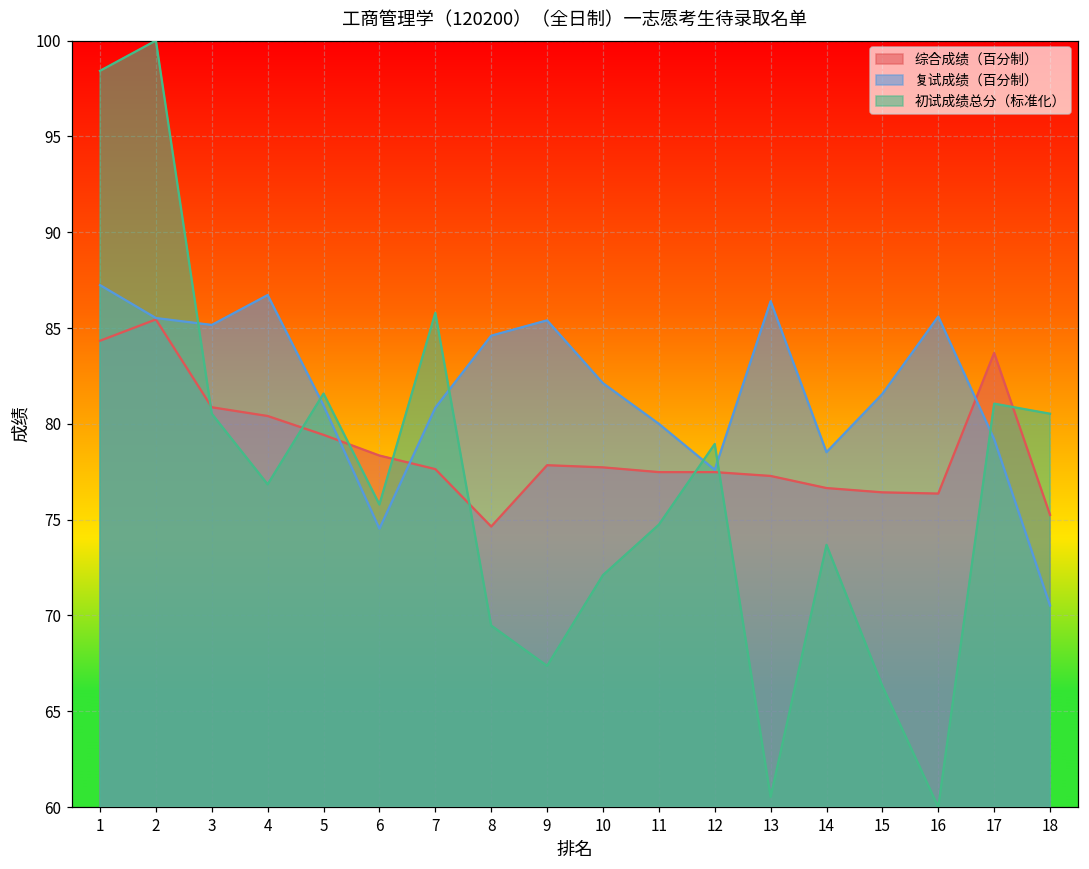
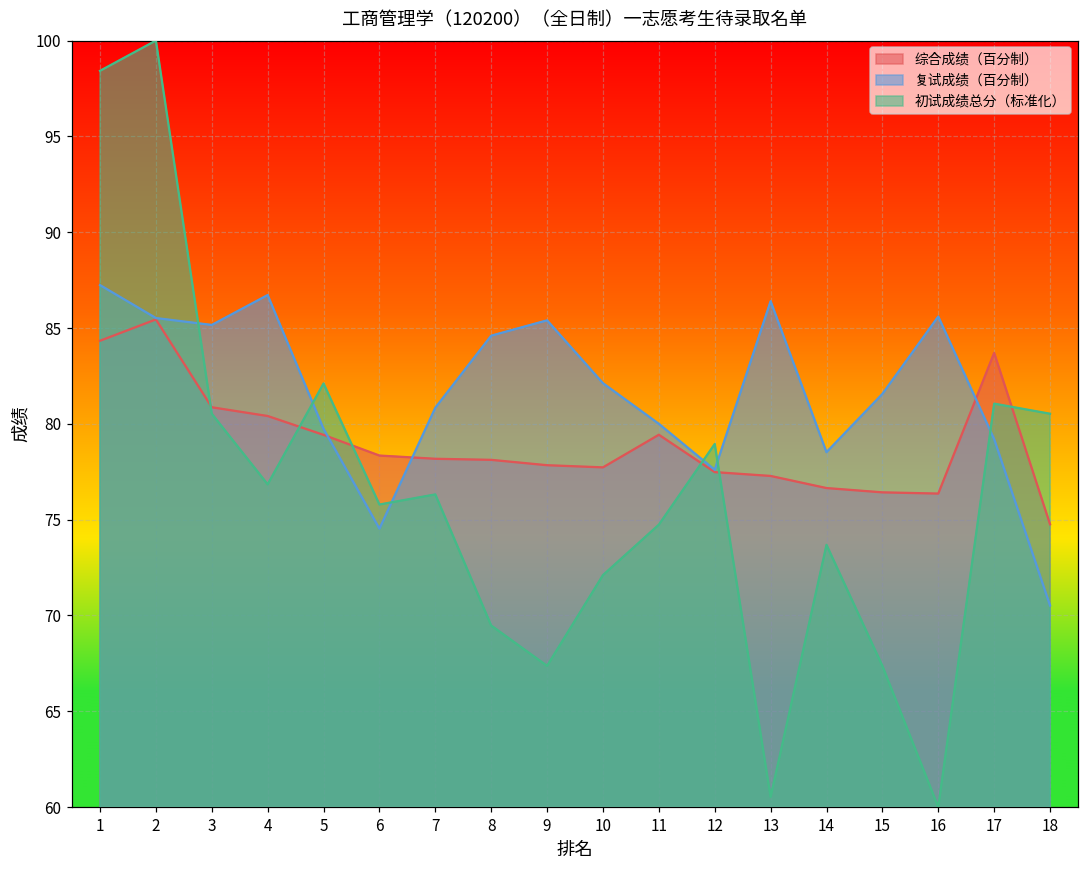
复试成绩（百分制）, 5: 81.0 -> 79.7
初试成绩总分（标准化）, 5: 81.6 -> 82.1
综合成绩（百分制）, 7: 77.6 -> 78.2
初试成绩总分（标准化）, 7: 85.8 -> 76.3
综合成绩（百分制）, 8: 74.6 -> 78.1
综合成绩（百分制）, 11: 77.5 -> 79.4
初试成绩总分（标准化）, 15: 66.3 -> 67.4
综合成绩（百分制）, 18: 75.2 -> 74.8
